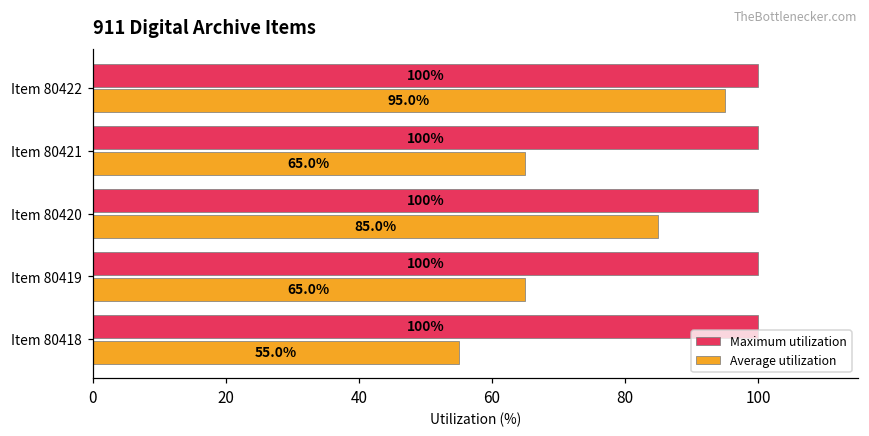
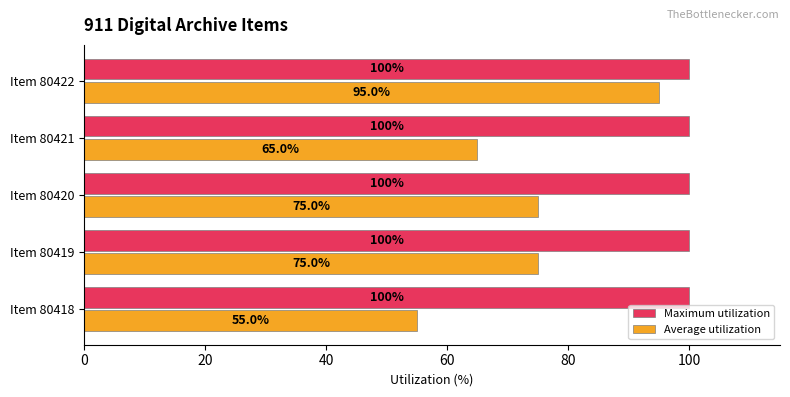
Average utilization, Item 80420: 85.0% -> 75.0%
Average utilization, Item 80419: 65.0% -> 75.0%
